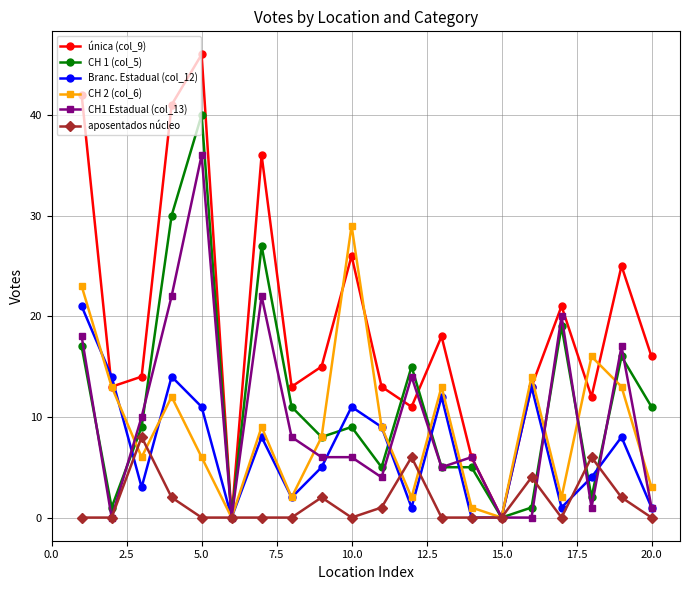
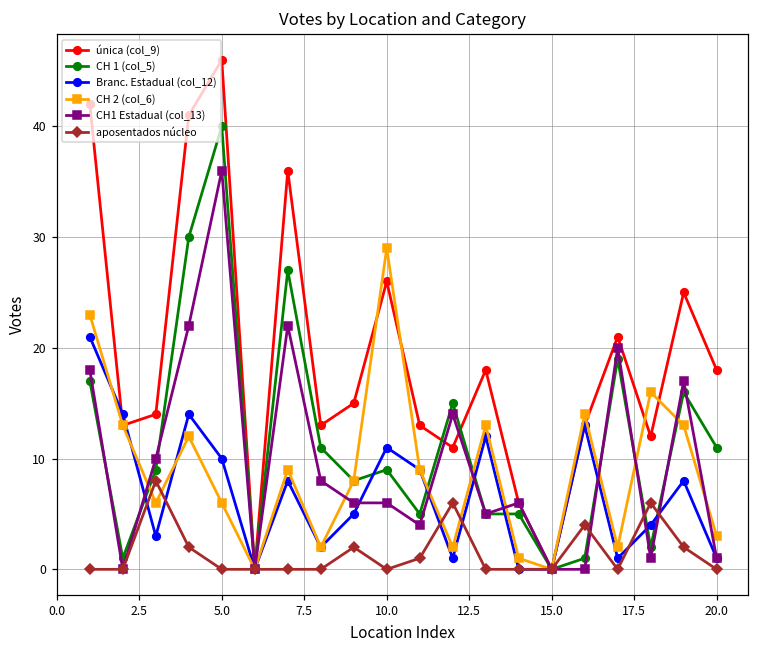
Branc. Estadual (col_12), 5.0: 11 -> 10
única (col_9), 20.0: 16 -> 18
